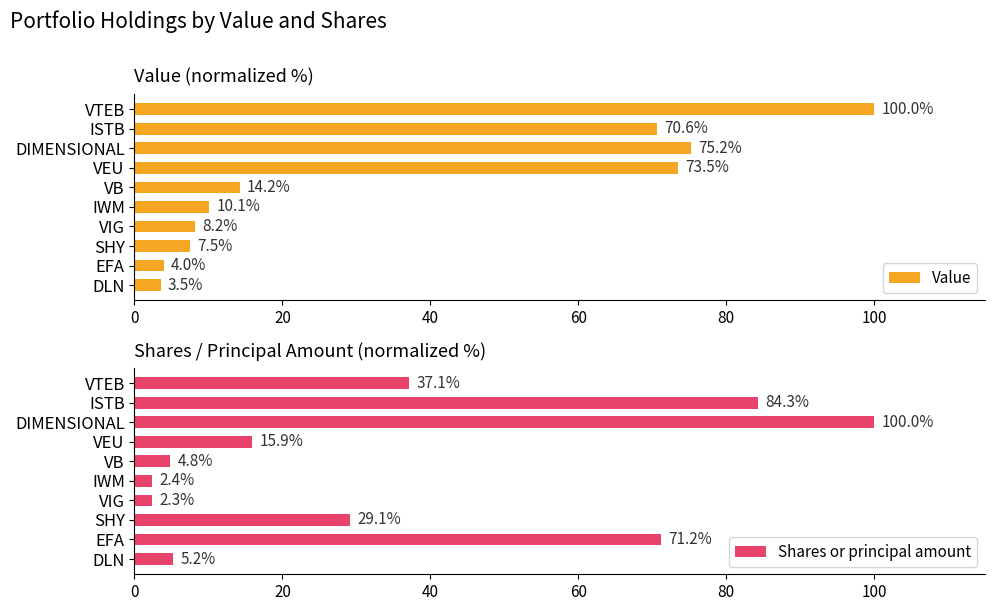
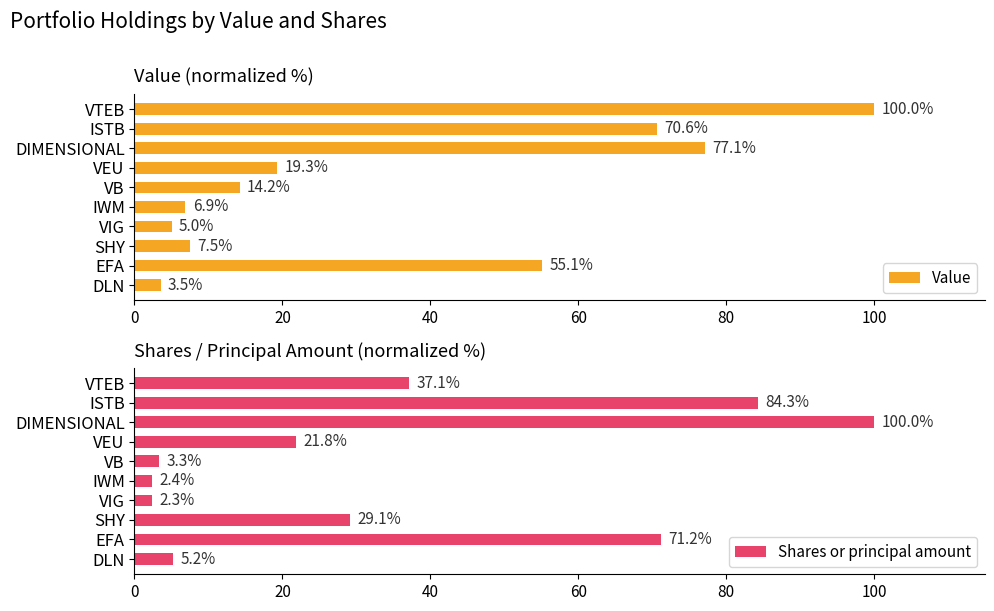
Value (normalized %), DIMENSIONAL: 75.2% -> 77.1%
Value (normalized %), VEU: 73.5% -> 19.3%
Value (normalized %), IWM: 10.1% -> 6.9%
Value (normalized %), VIG: 8.2% -> 5.0%
Value (normalized %), EFA: 4.0% -> 55.1%
Shares / Principal Amount (normalized %), VEU: 15.9% -> 21.8%
Shares / Principal Amount (normalized %), VB: 4.8% -> 3.3%
